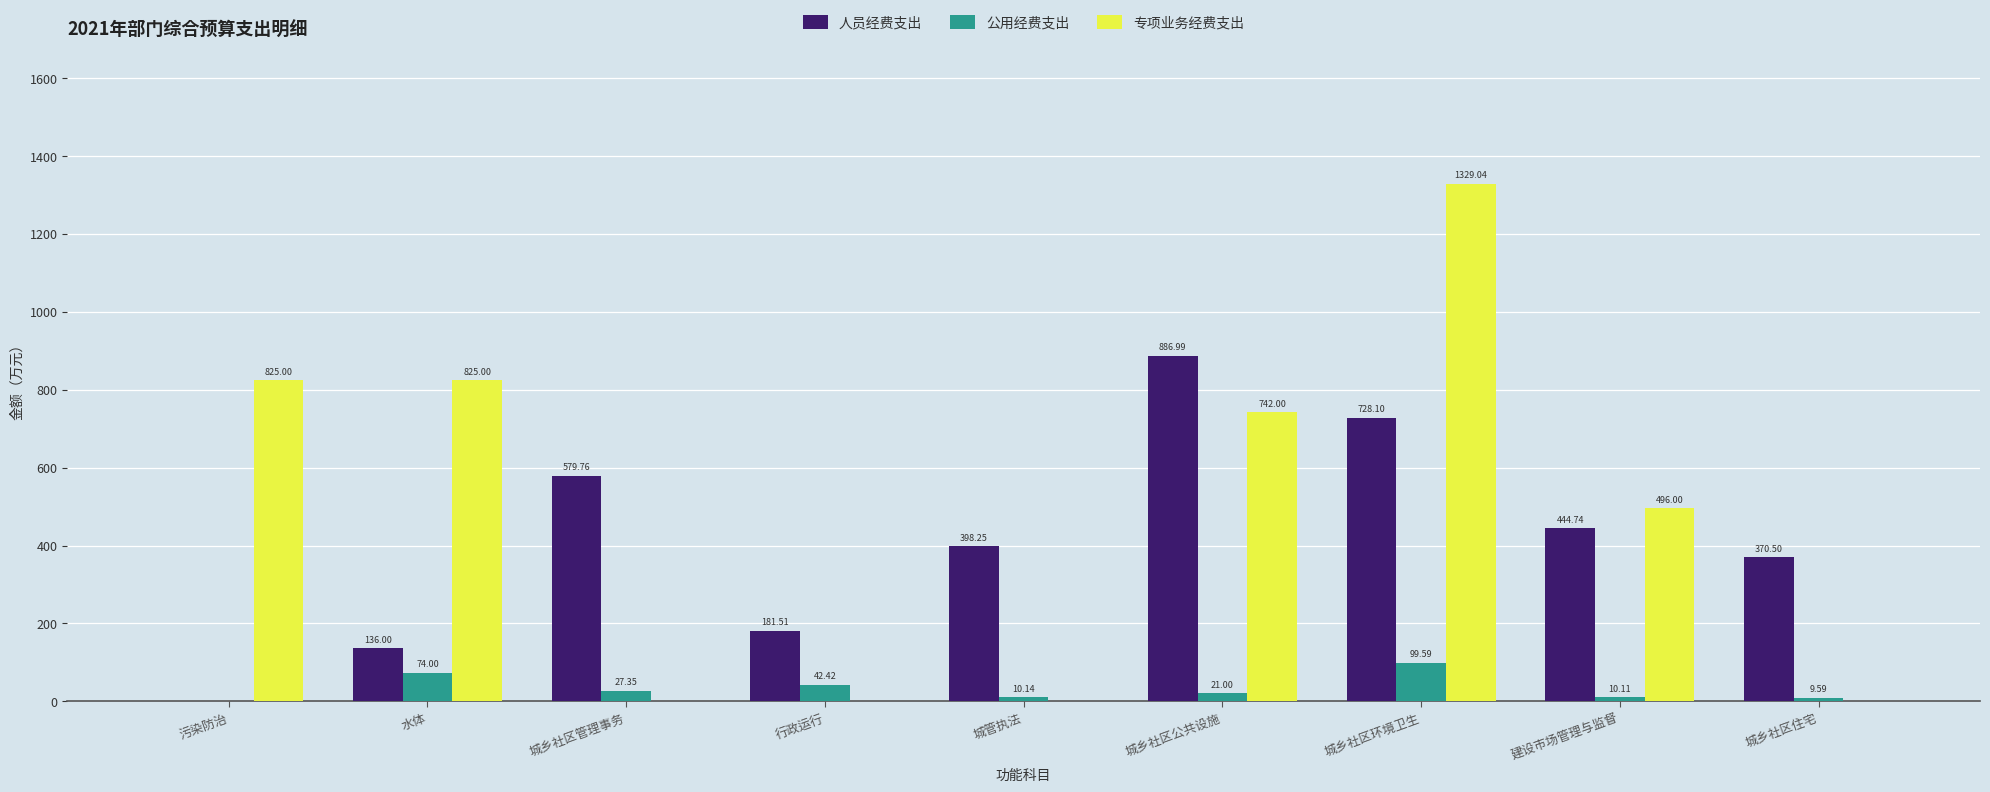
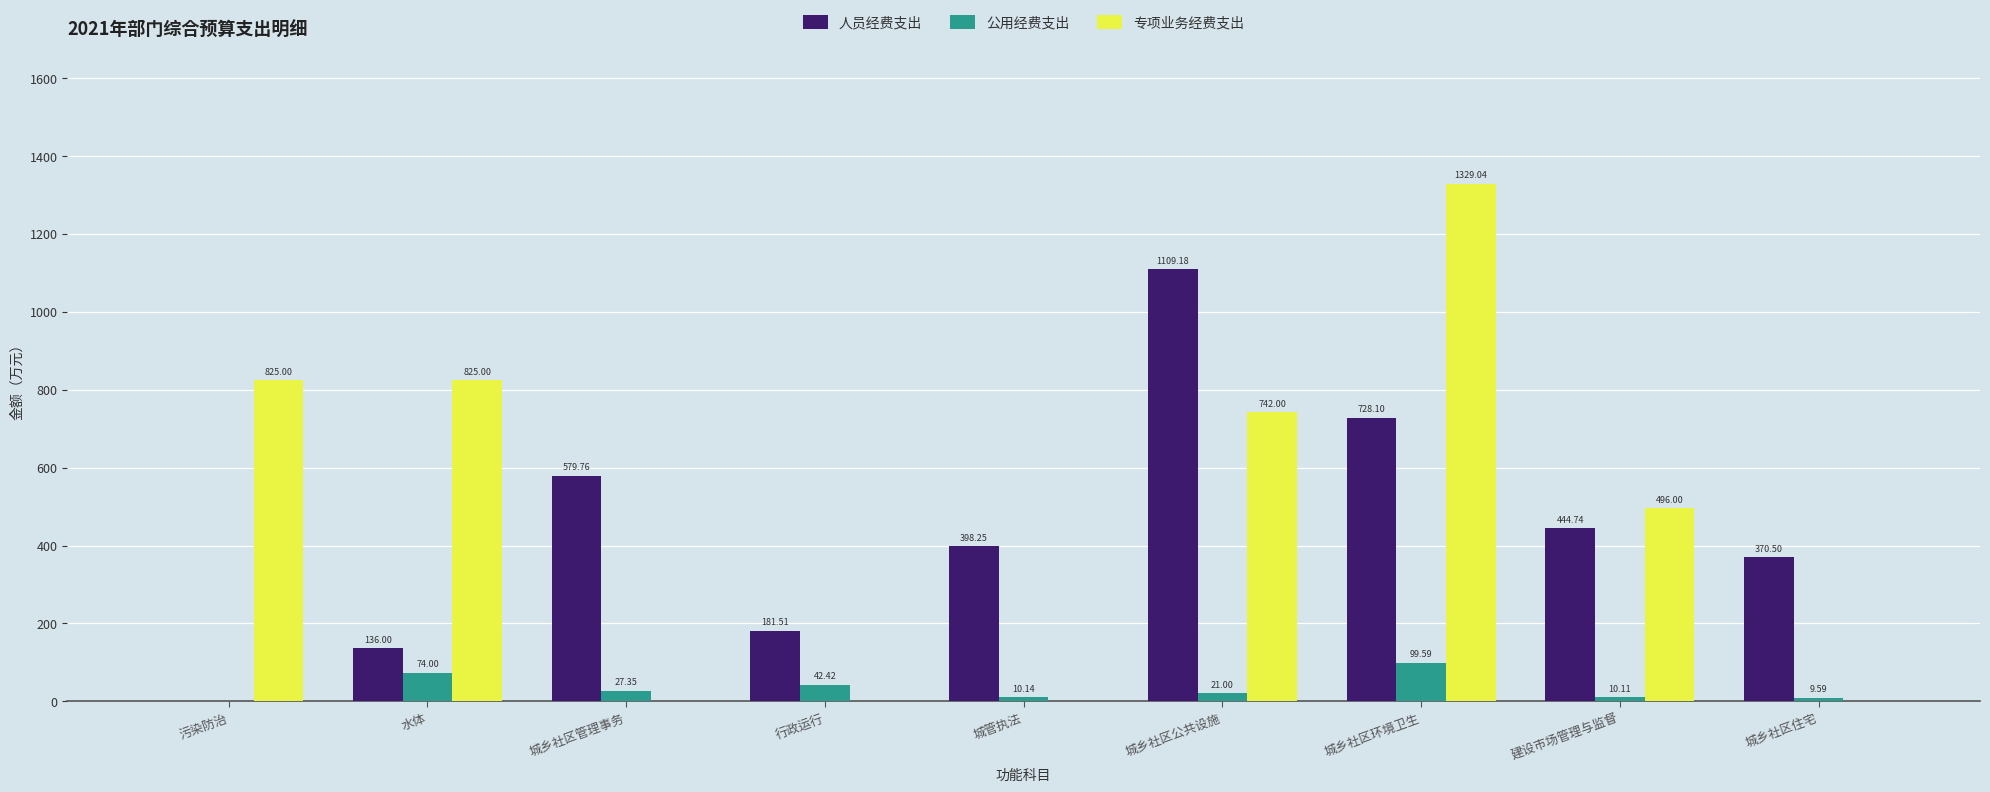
人员经费支出, 城乡社区公共设施: 886.99 -> 1109.18
